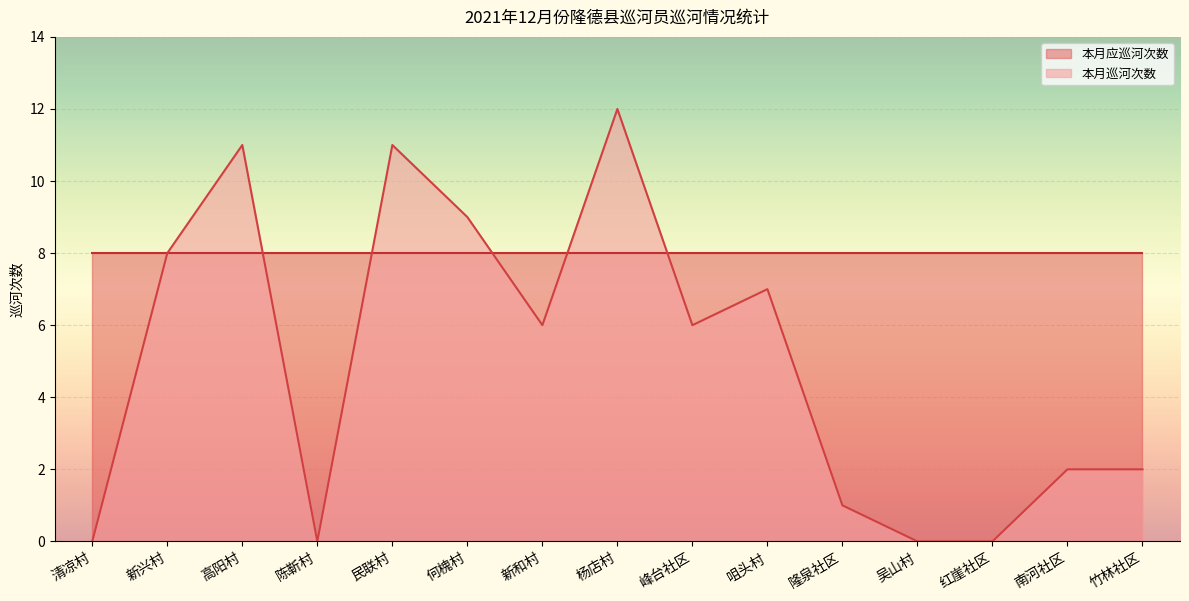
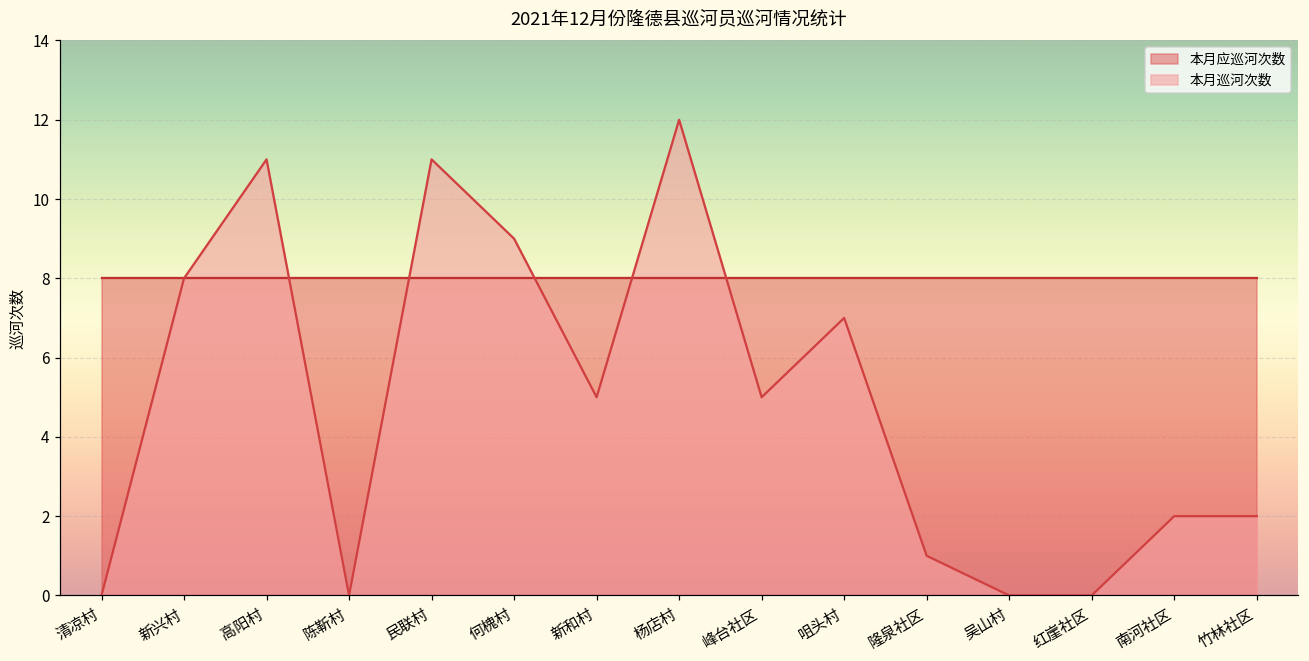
本月巡河次数, 新和村: 6 -> 5
本月巡河次数, 峰台社区: 6 -> 5
